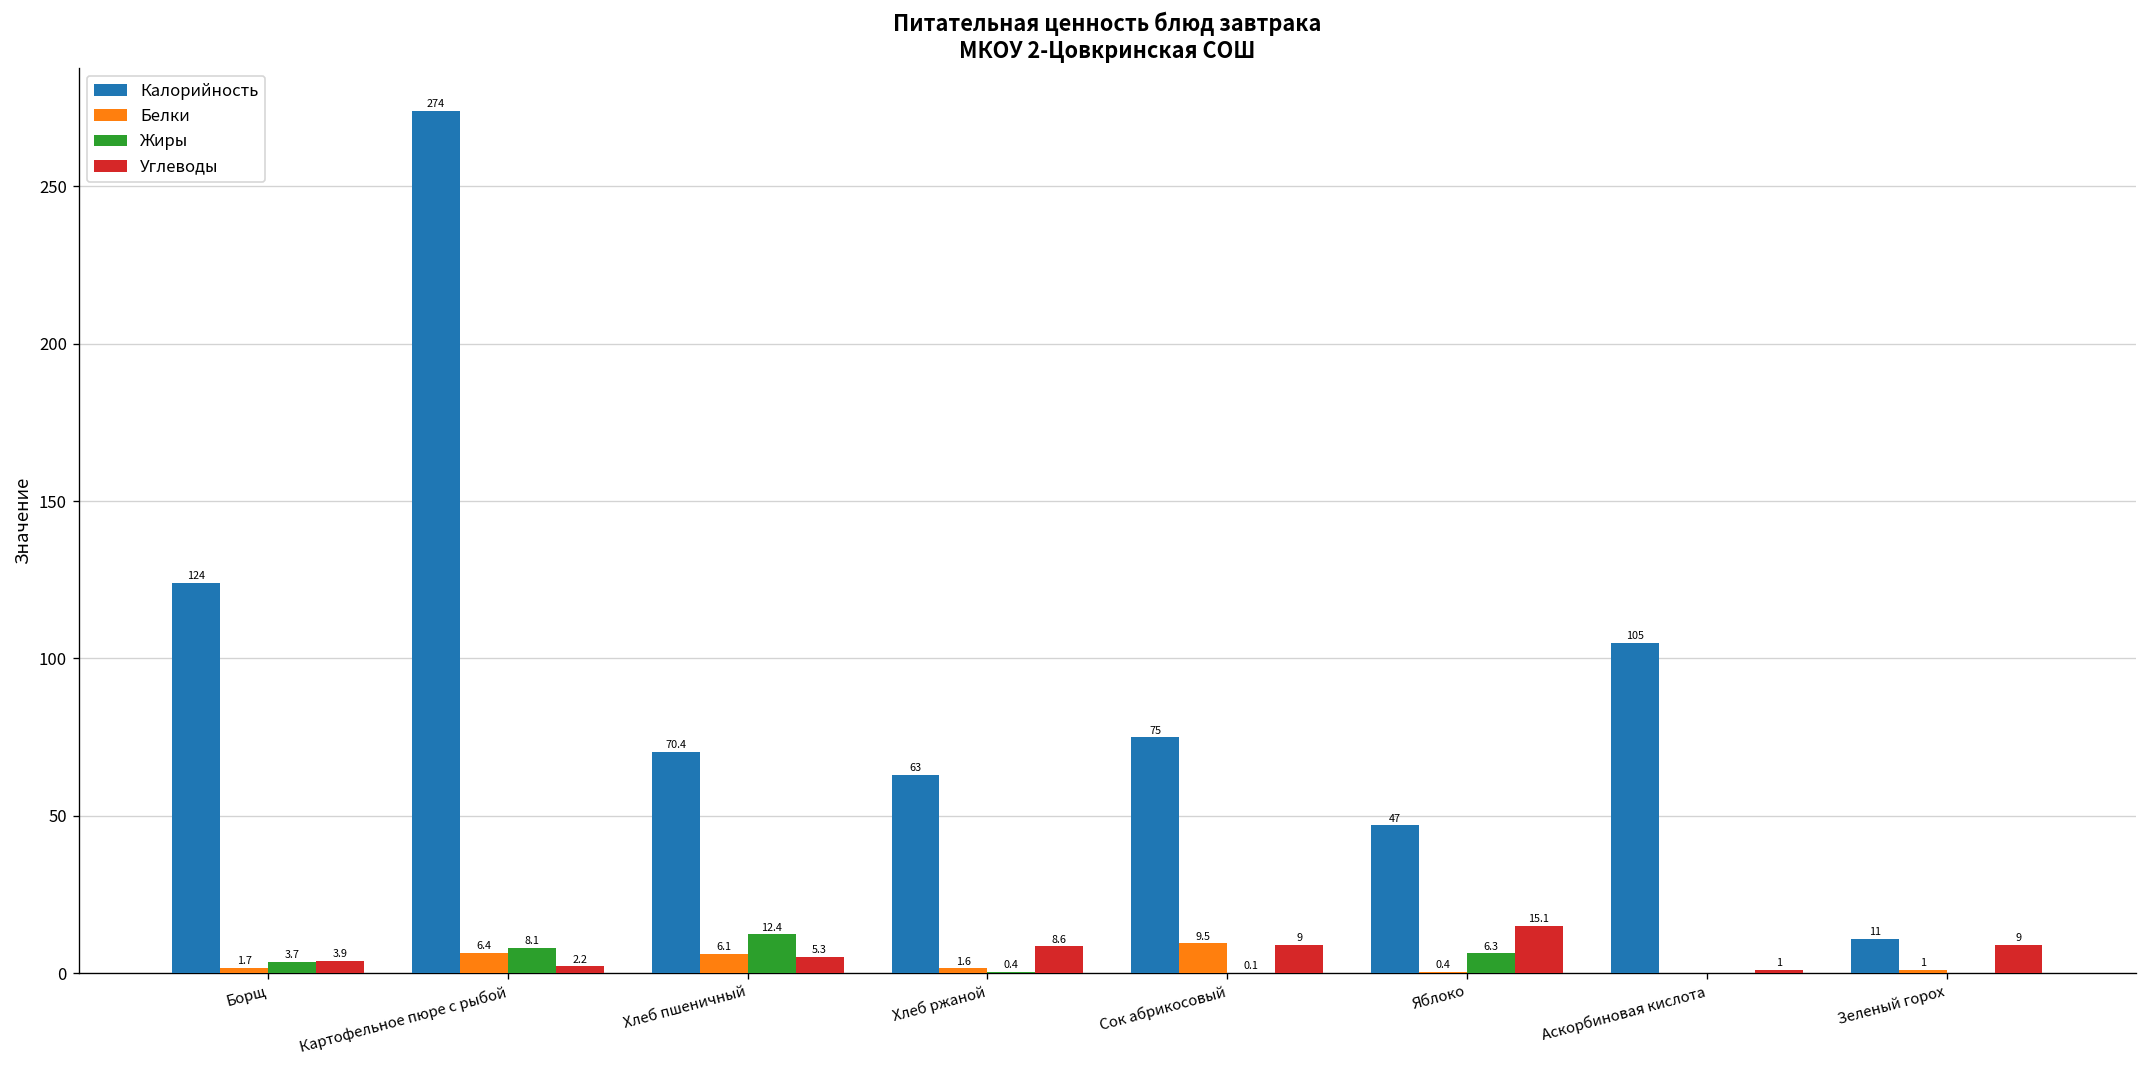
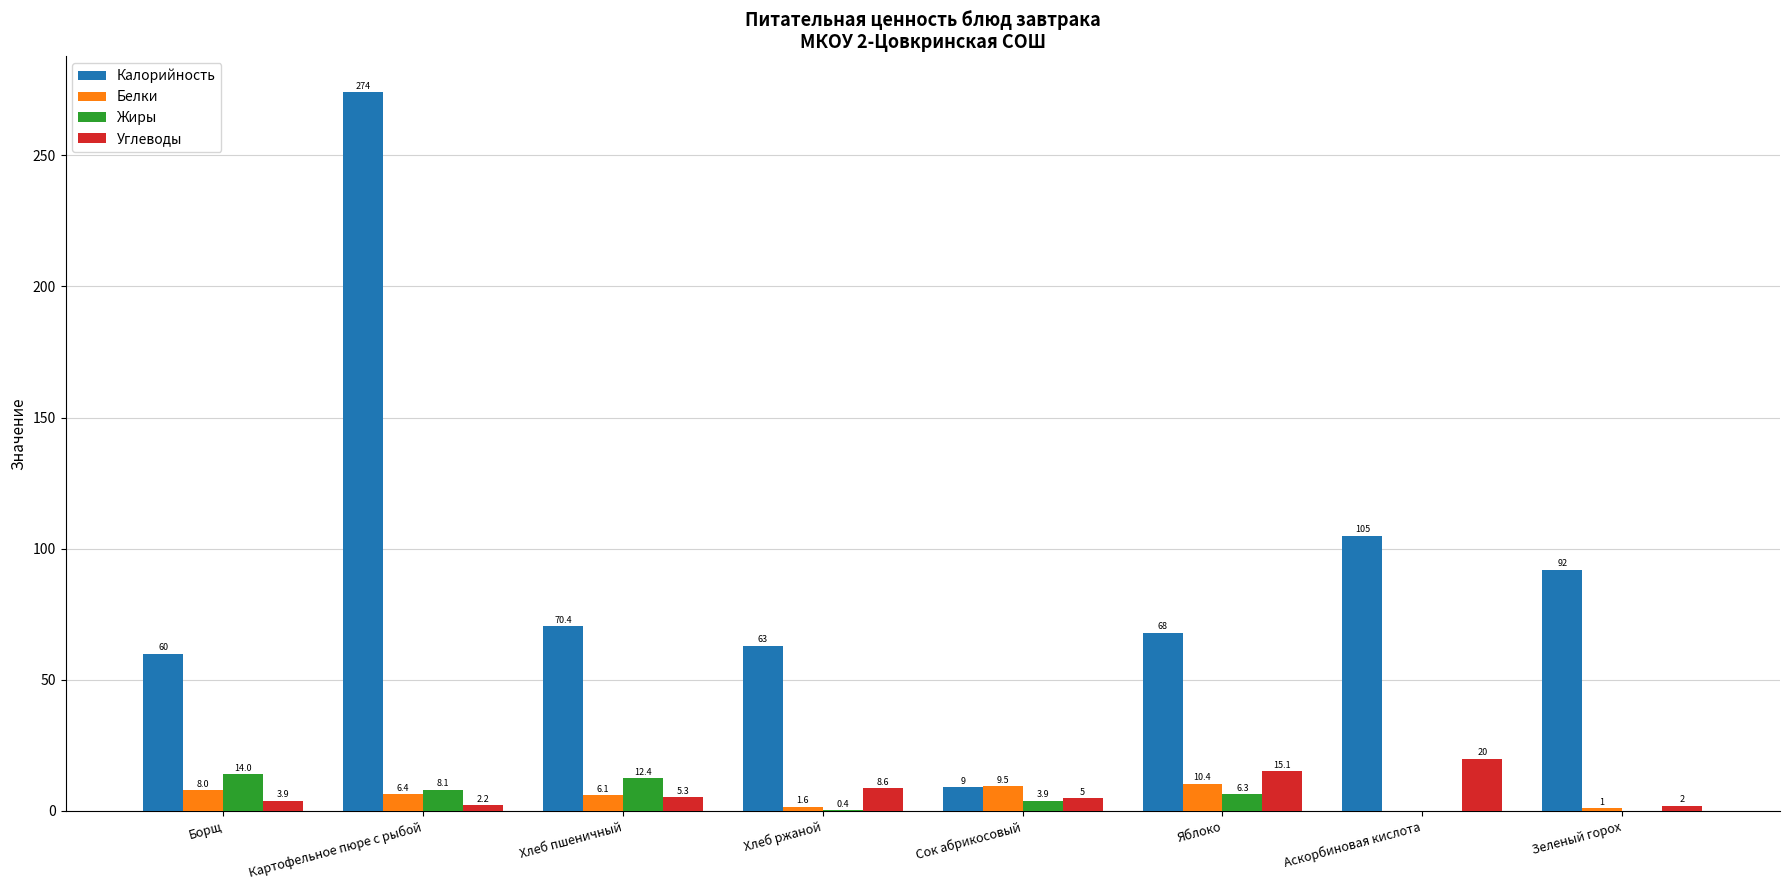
Калорийность, Борщ: 124 -> 60
Белки, Борщ: 1.7 -> 8.0
Жиры, Борщ: 3.7 -> 14.0
Калорийность, Сок абрикосовый: 75 -> 9
Жиры, Сок абрикосовый: 0.1 -> 3.9
Углеводы, Сок абрикосовый: 9 -> 5
Калорийность, Яблоко: 47 -> 68
Белки, Яблоко: 0.4 -> 10.4
Углеводы, Аскорбиновая кислота: 1 -> 20
Калорийность, Зеленый горох: 11 -> 92
Углеводы, Зеленый горох: 9 -> 2
